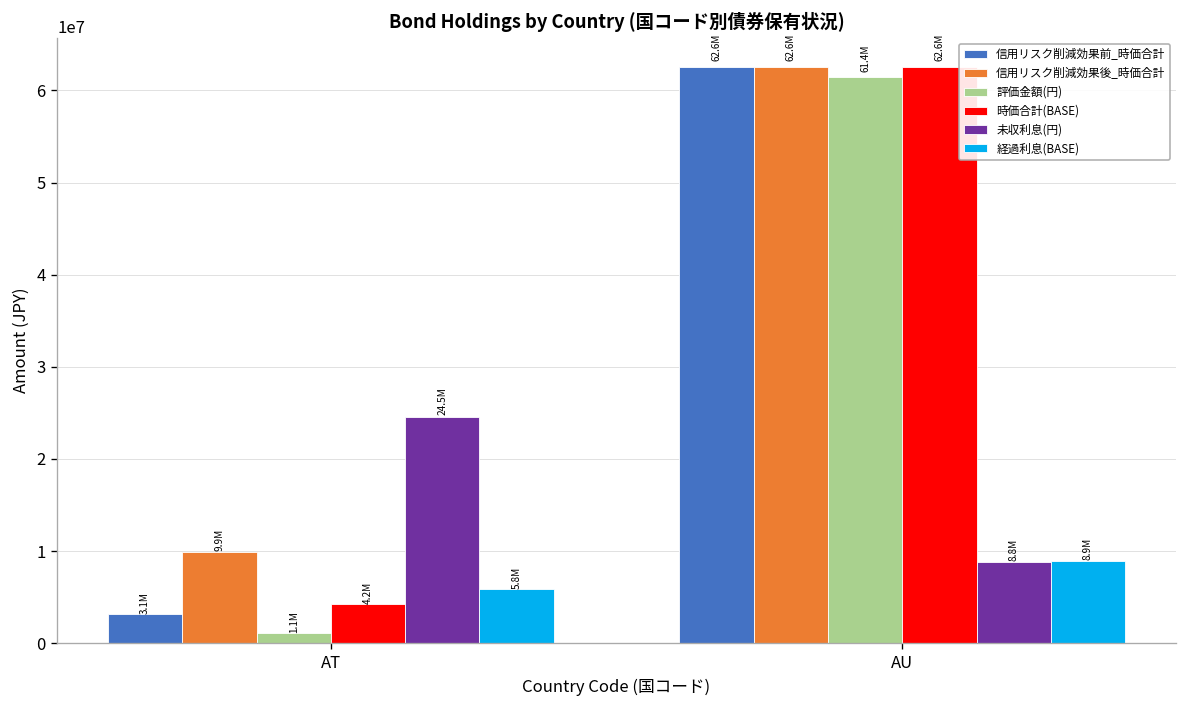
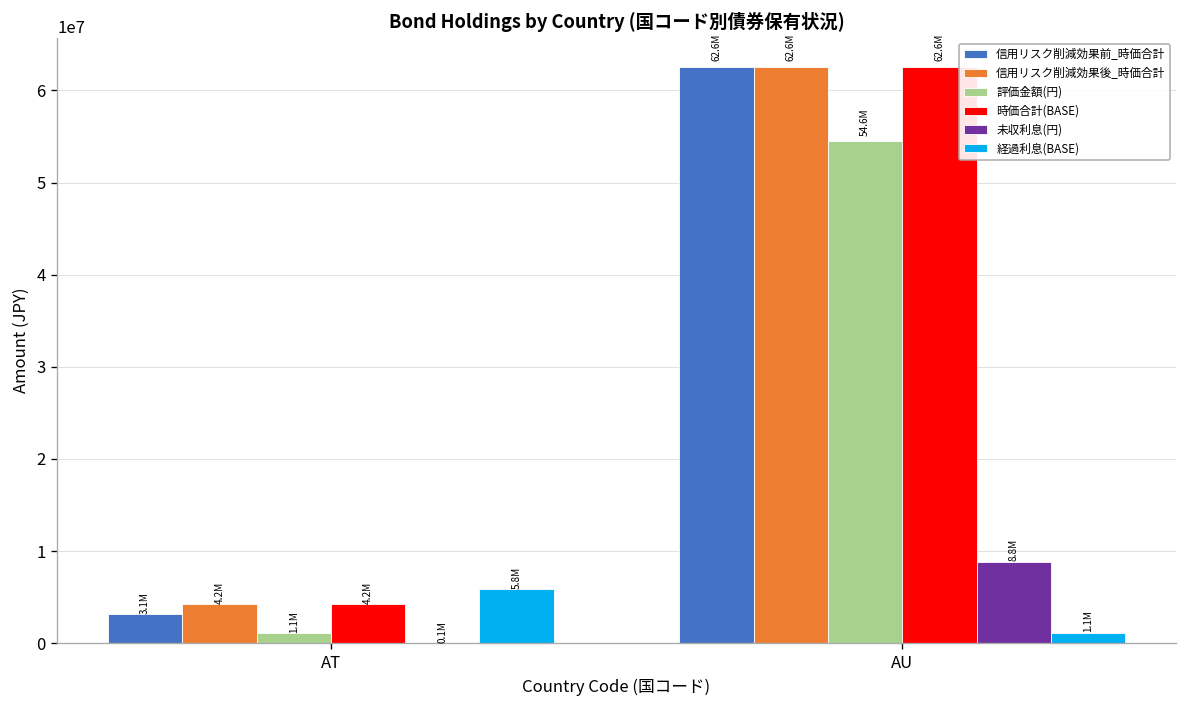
信用リスク削減効果後_時価合計, AT: 9.9M -> 4.2M
未収利息(円), AT: 24.5M -> 0.1M
評価金額(円), AU: 61.4M -> 54.6M
経過利息(BASE), AU: 8.9M -> 1.1M
